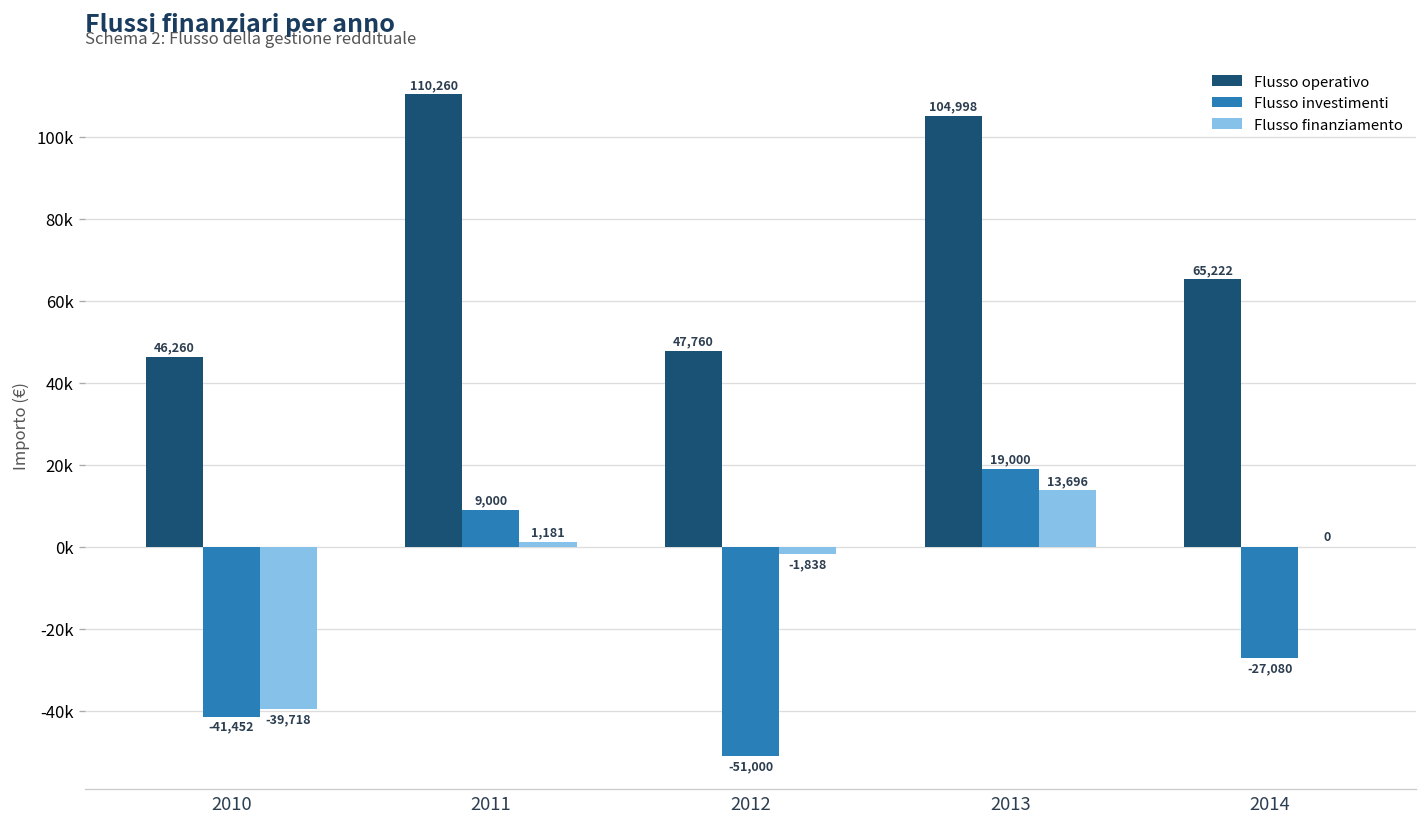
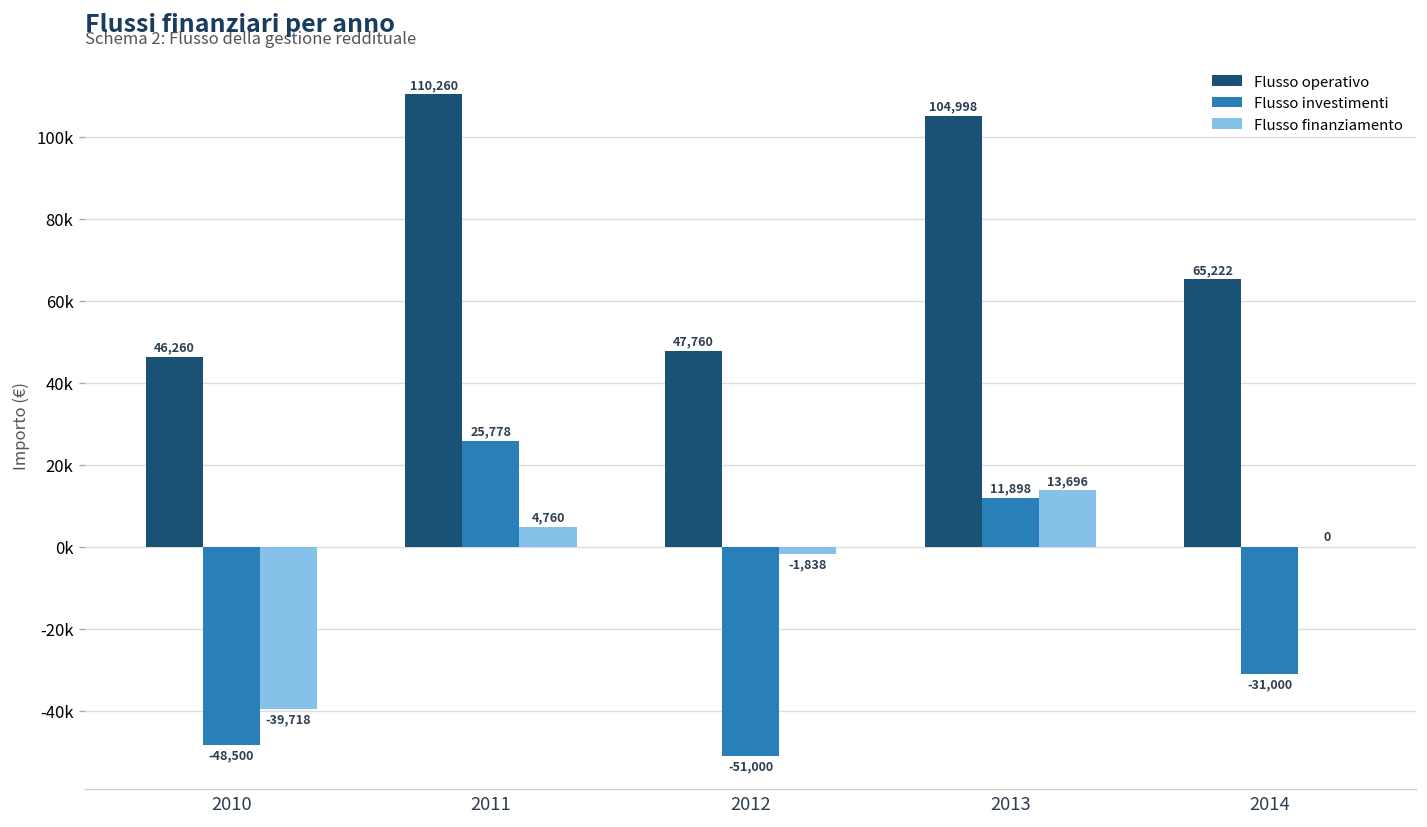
Flusso investimenti, 2010: -41,452 -> -48,500
Flusso investimenti, 2011: 9,000 -> 25,778
Flusso finanziamento, 2011: 1,181 -> 4,760
Flusso investimenti, 2013: 19,000 -> 11,898
Flusso investimenti, 2014: -27,080 -> -31,000
